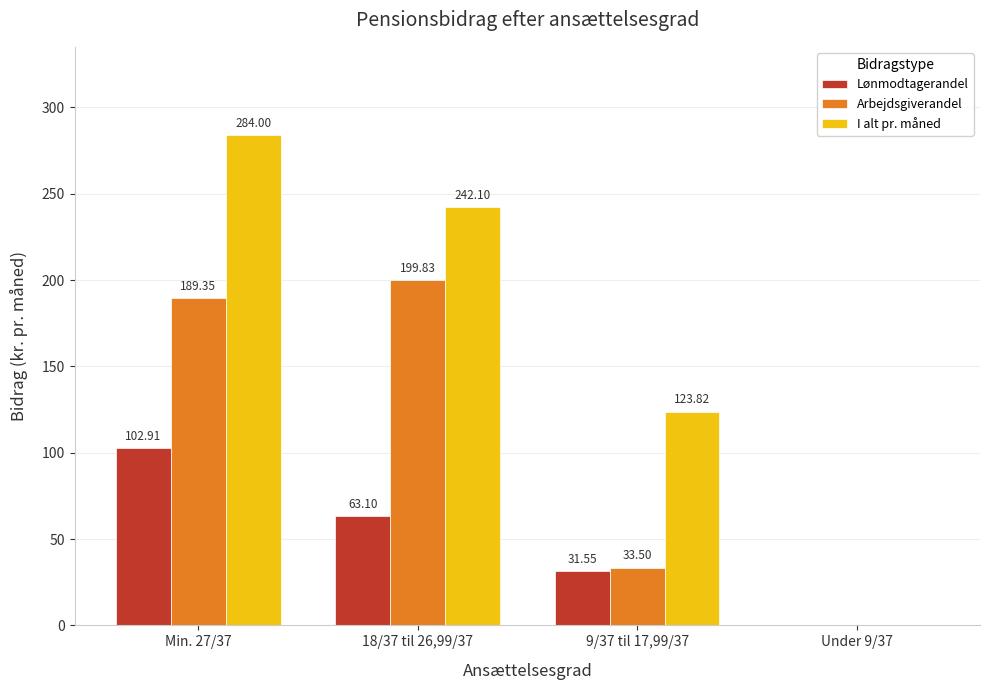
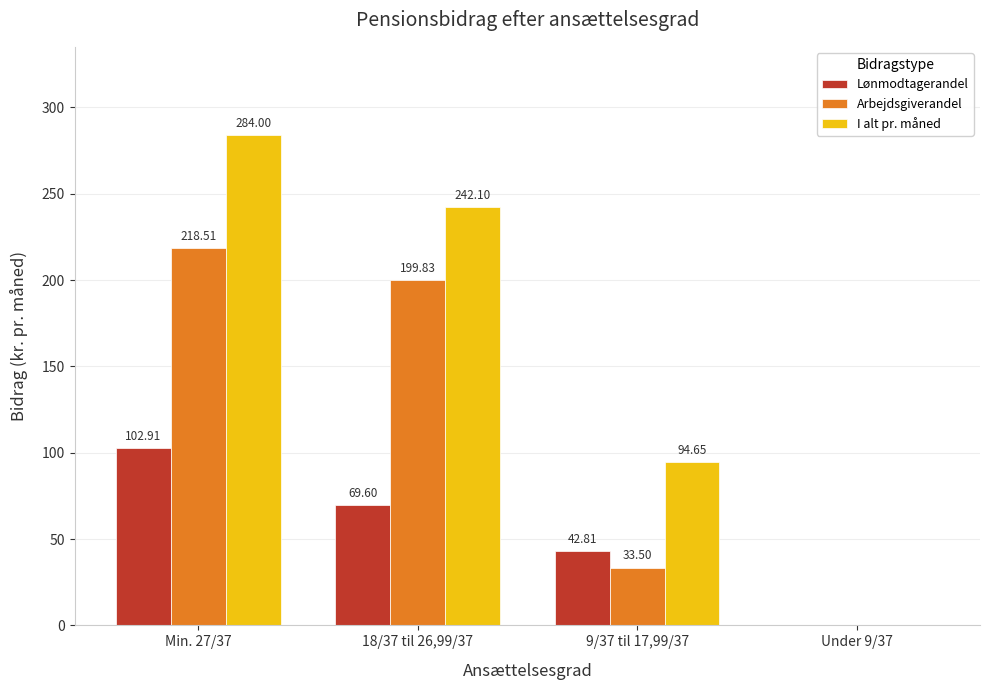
Arbejdsgiverandel, Min. 27/37: 189.35 -> 218.51
Lønmodtagerandel, 18/37 til 26,99/37: 63.10 -> 69.60
Lønmodtagerandel, 9/37 til 17,99/37: 31.55 -> 42.81
I alt pr. måned, 9/37 til 17,99/37: 123.82 -> 94.65
